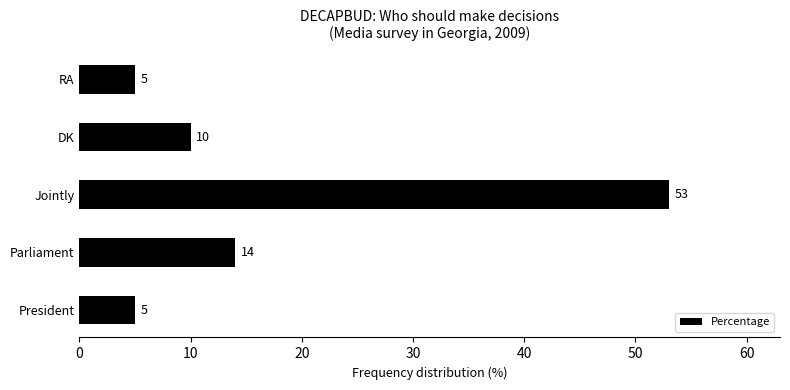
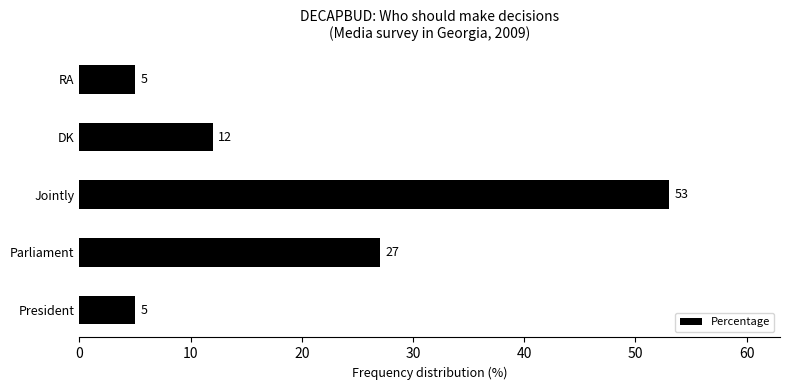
DK: 10 -> 12
Parliament: 14 -> 27
